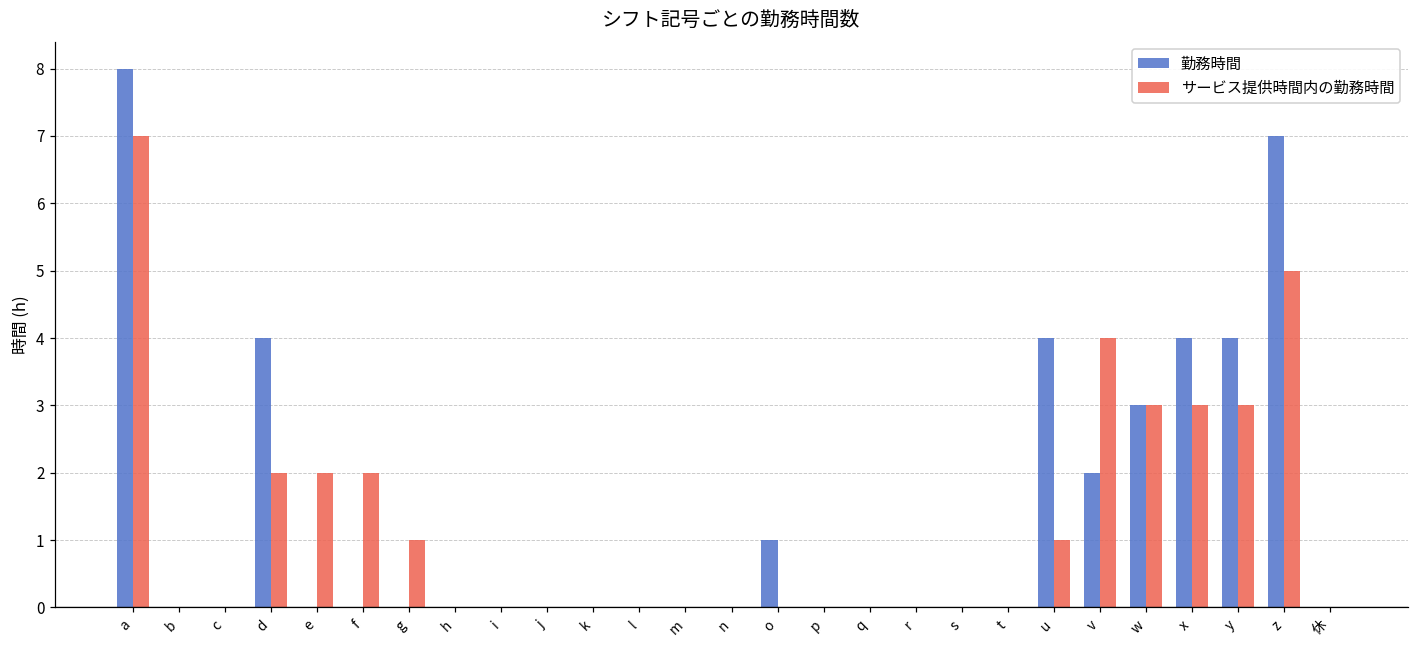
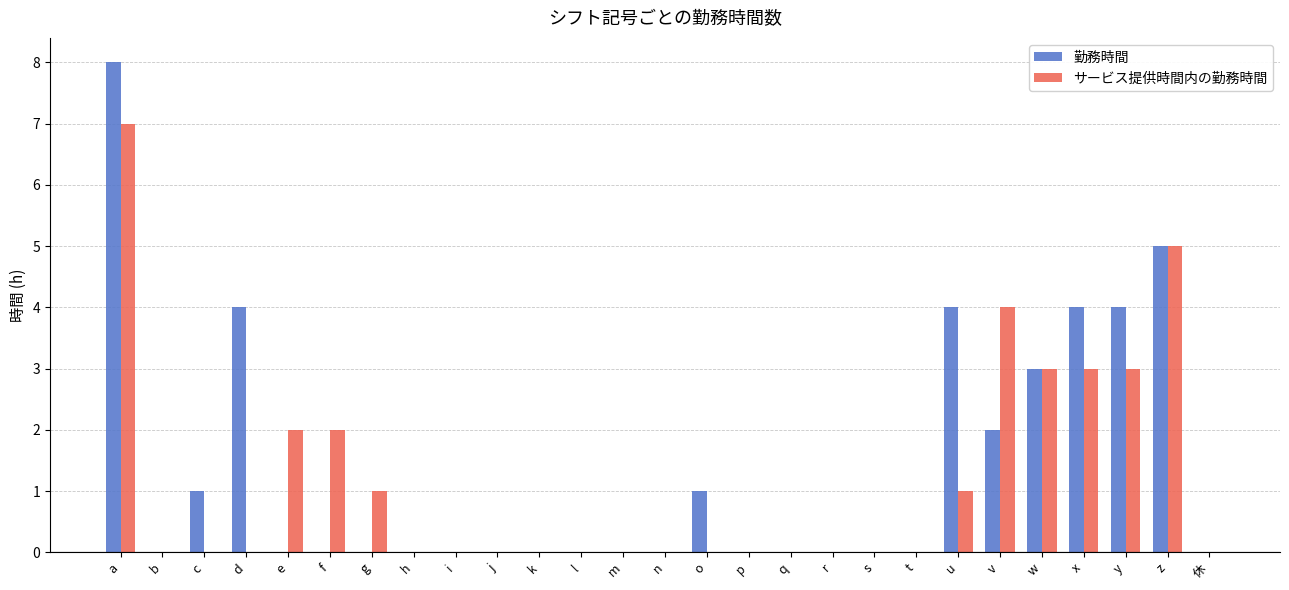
勤務時間, c: 0 -> 1
サービス提供時間内の勤務時間, d: 2 -> 0
勤務時間, z: 7 -> 5
